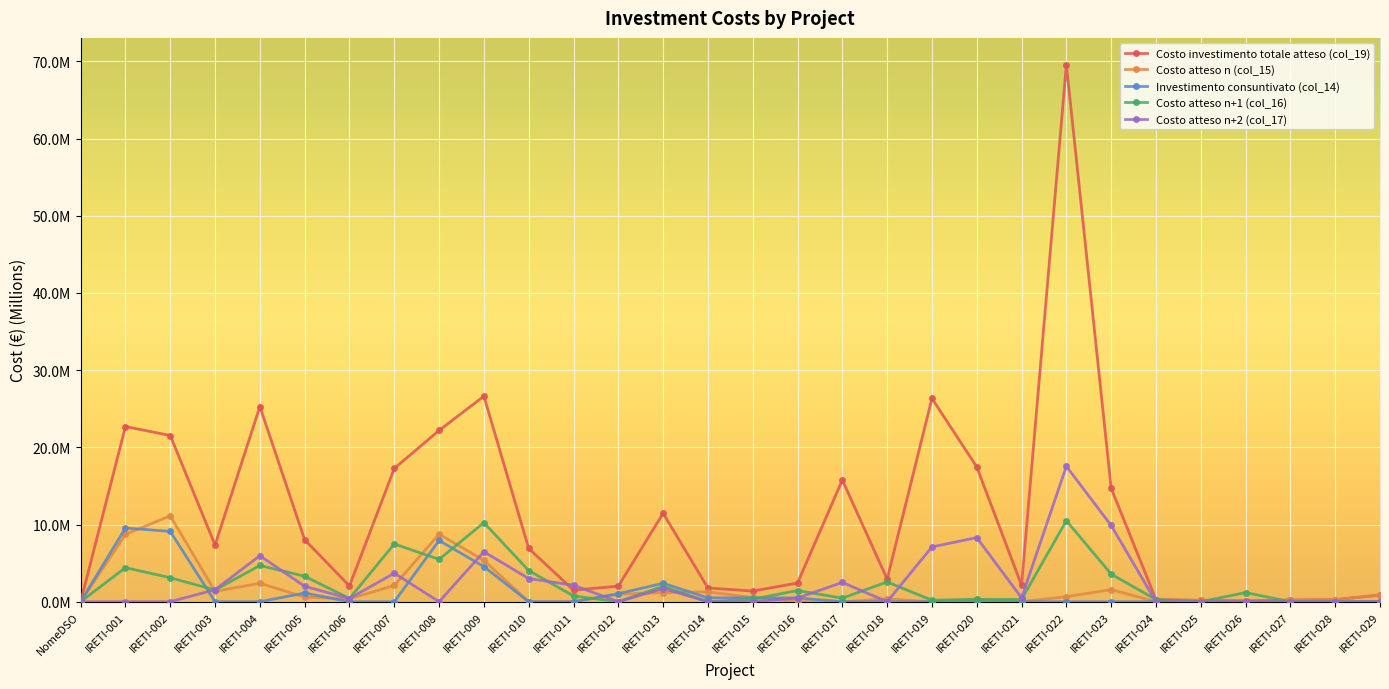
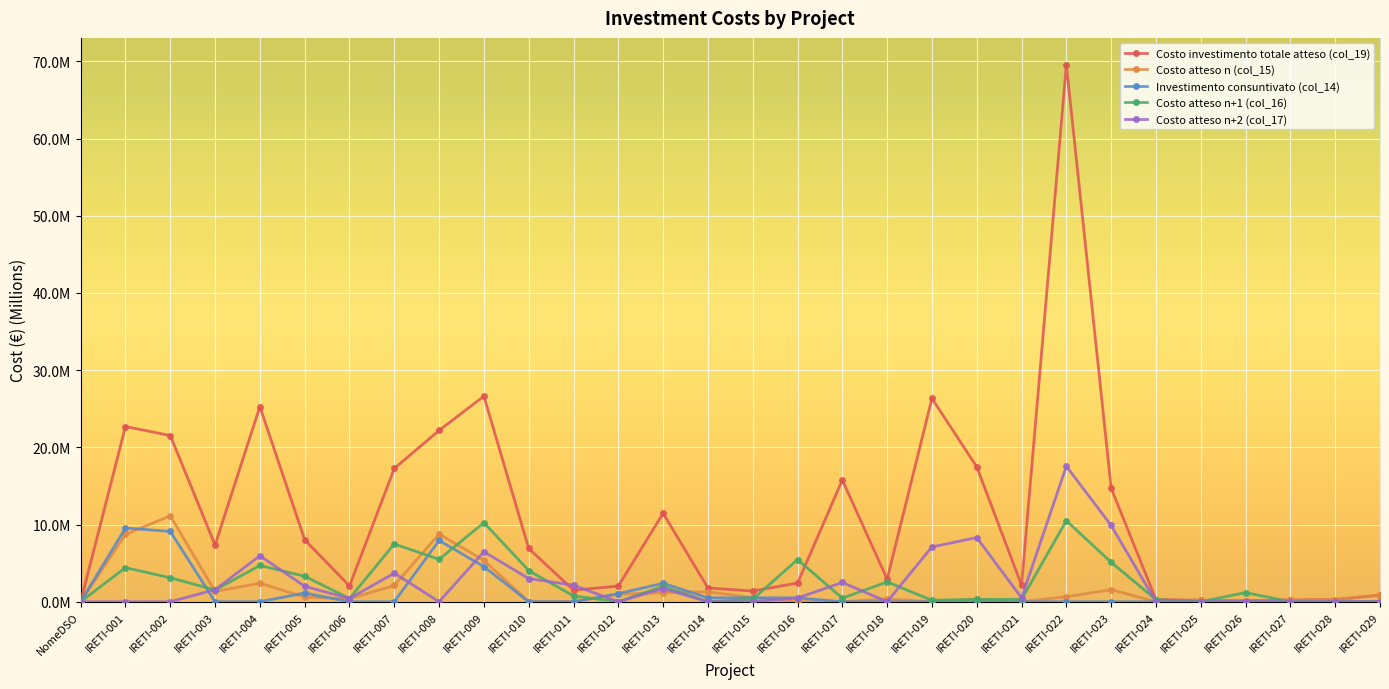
Costo atteso n+1 (col_16), IRETI-016: 1000000 -> 5000000
Costo atteso n+1 (col_16), IRETI-023: 4000000 -> 5000000
